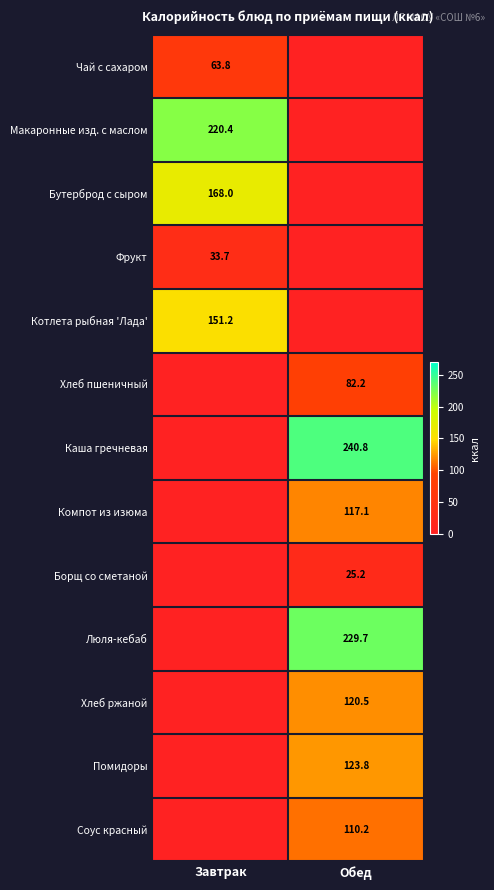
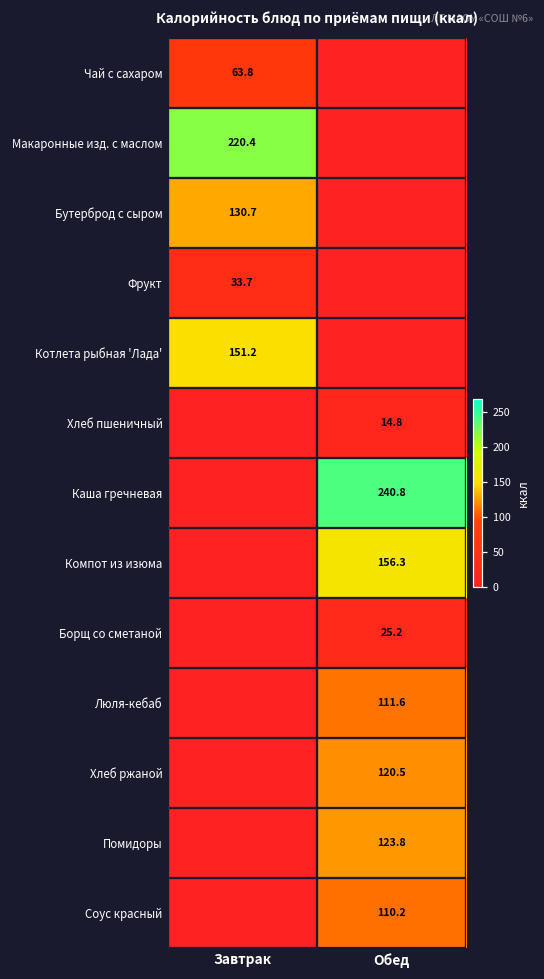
Бутерброд с сыром, Завтрак: 168.0 -> 130.7
Хлеб пшеничный, Обед: 82.2 -> 14.8
Компот из изюма, Обед: 117.1 -> 156.3
Люля-кебаб, Обед: 229.7 -> 111.6
